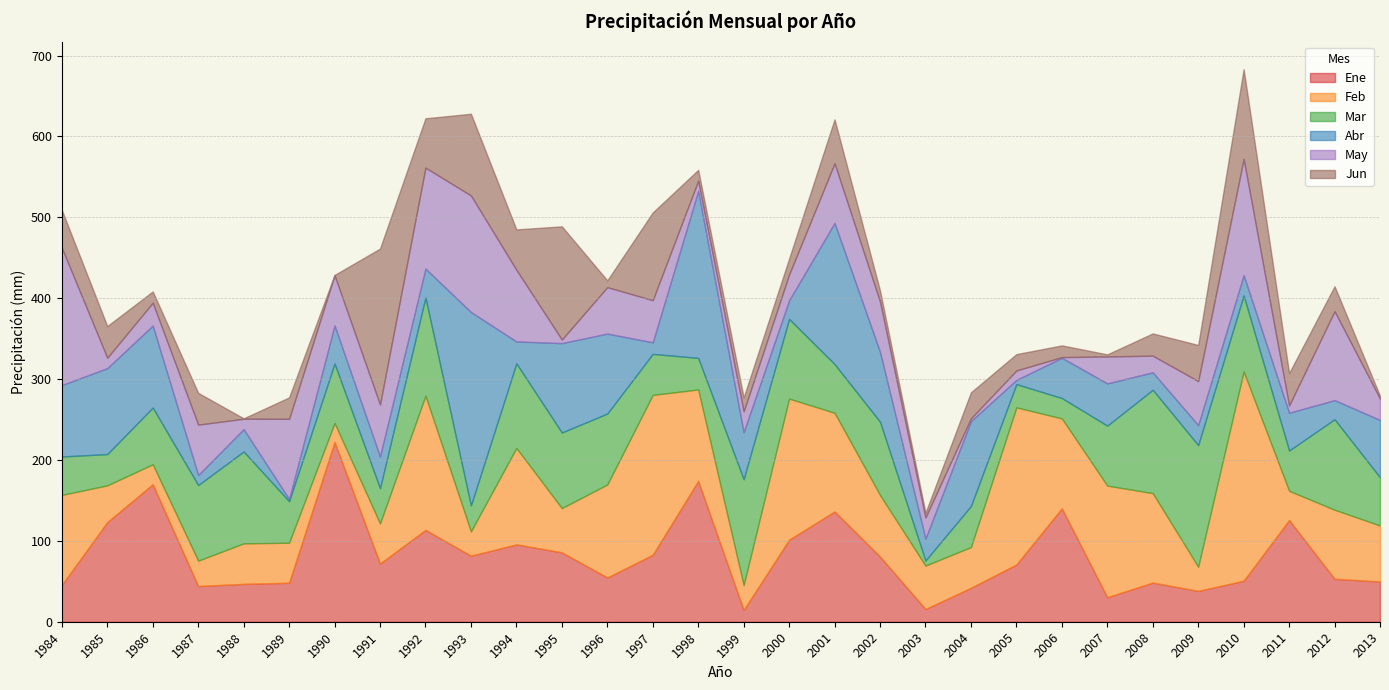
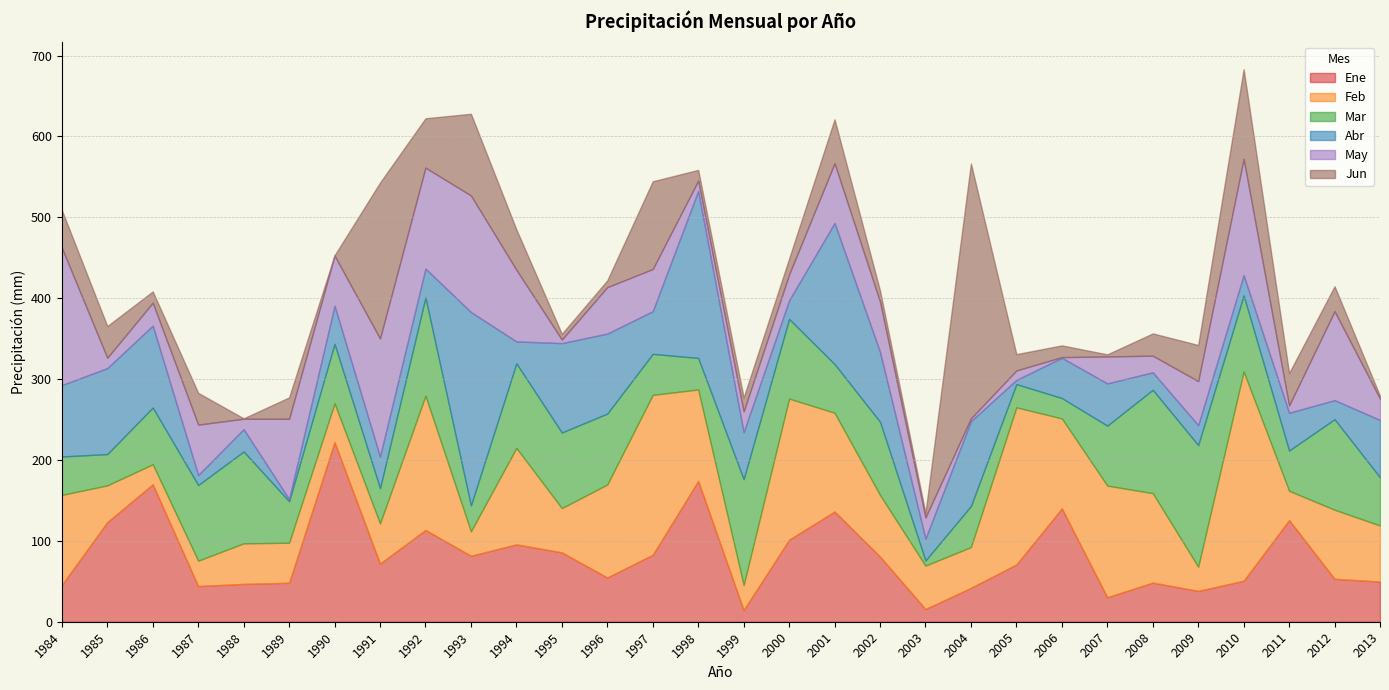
Feb, 1990: 20 -> 50
May, 1991: 60 -> 150
Jun, 1995: 140 -> 10
Abr, 1997: 10 -> 50
Jun, 2004: 30 -> 320
